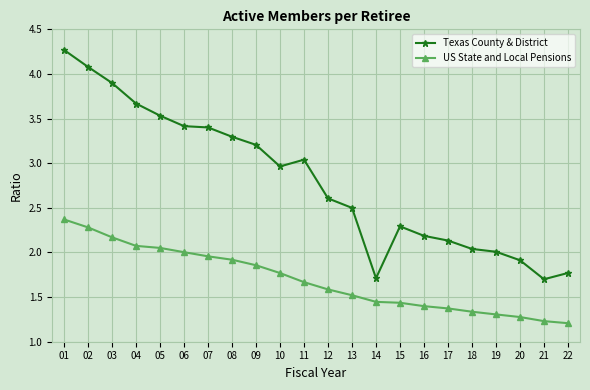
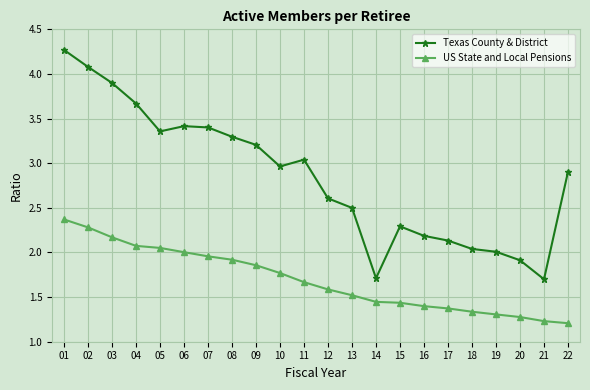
Texas County & District, 05: 3.5 -> 3.4
Texas County & District, 22: 1.8 -> 2.9
